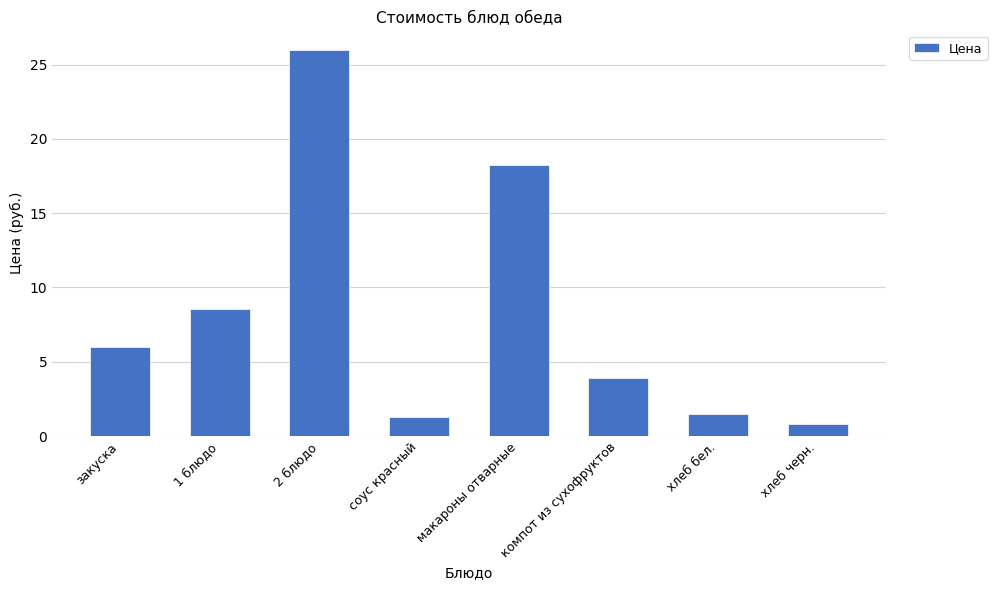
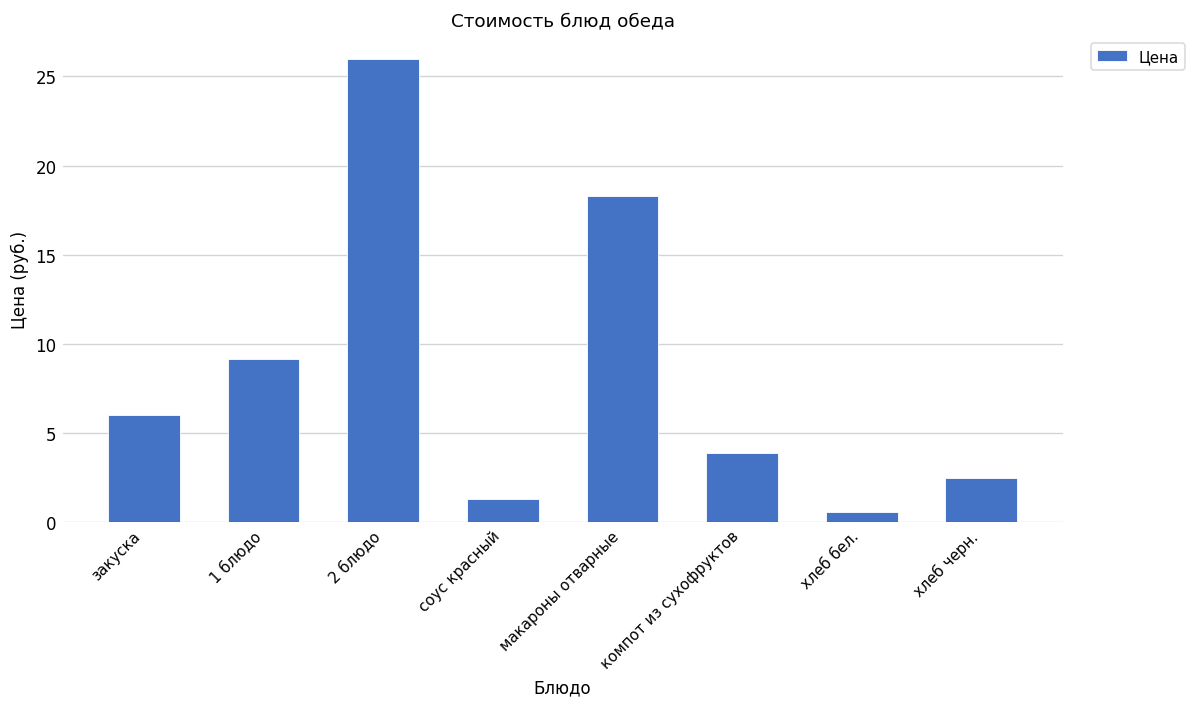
1 блюдо: 8.6 -> 9.1
хлеб бел.: 1.5 -> 0.6
хлеб черн.: 0.8 -> 2.5
